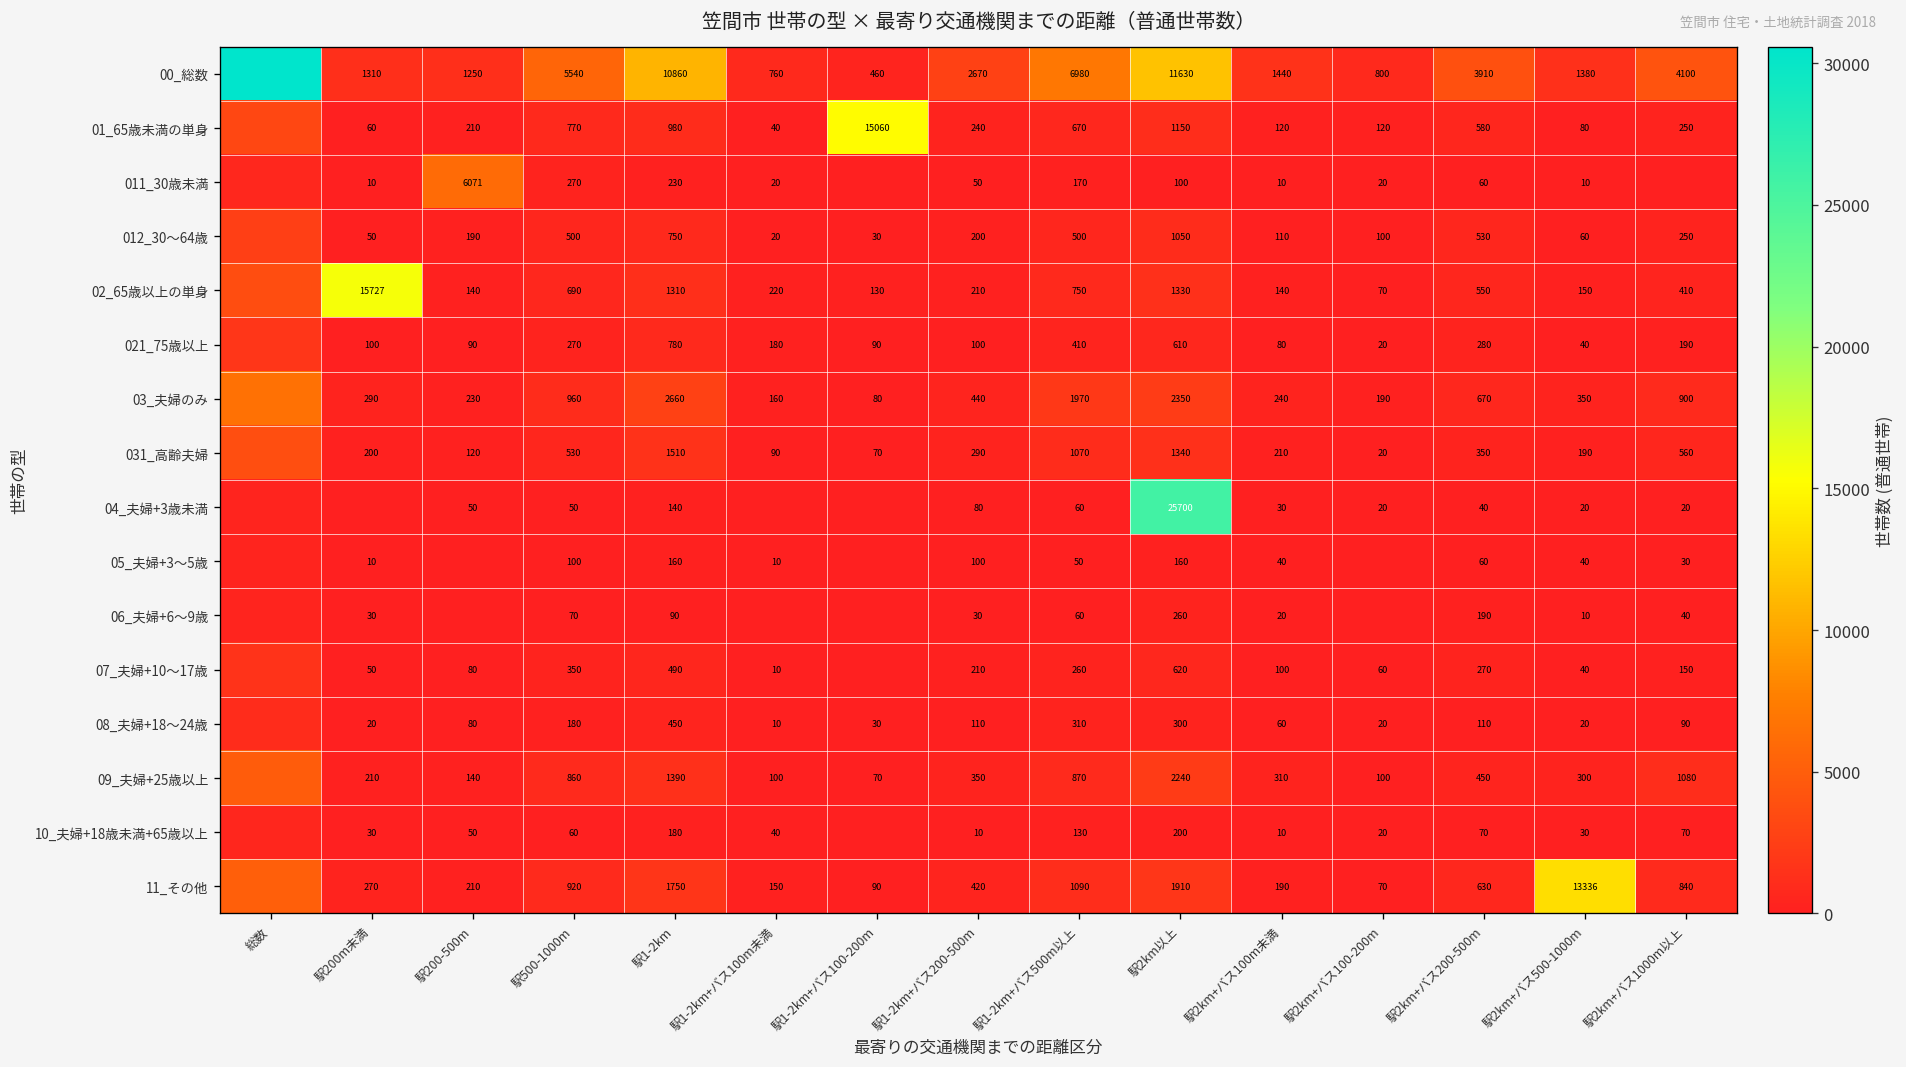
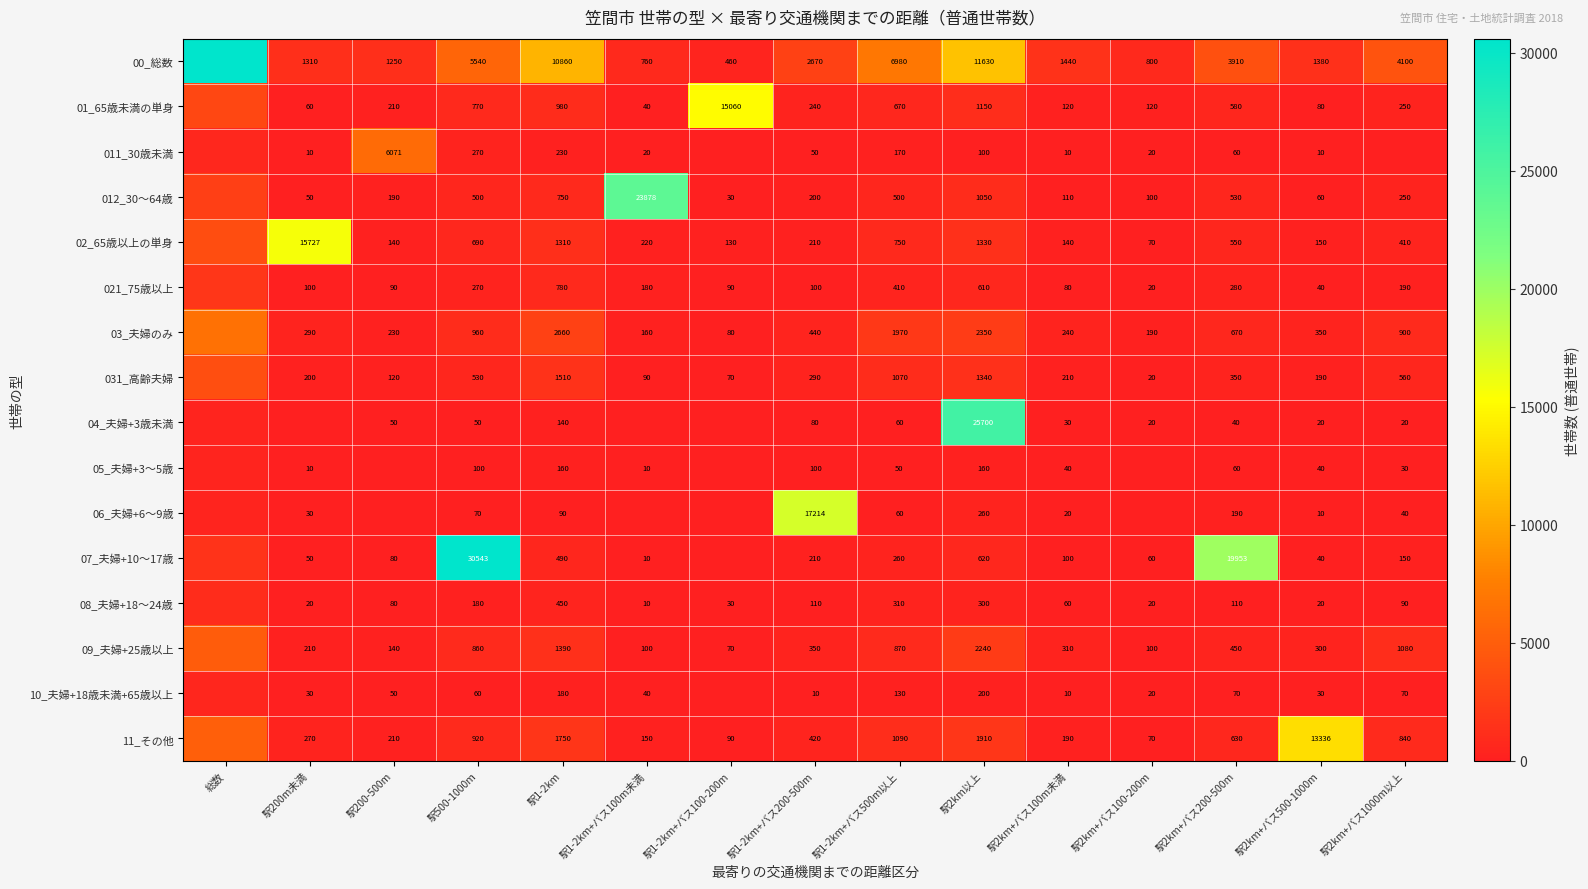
012_30〜64歳, 駅1-2km+バス100m未満: 20 -> 23878
06_夫婦+6〜9歳, 駅1-2km+バス200-500m: 30 -> 17214
07_夫婦+10〜17歳, 駅500-1000m: 350 -> 30543
07_夫婦+10〜17歳, 駅2km+バス200-500m: 270 -> 19953
